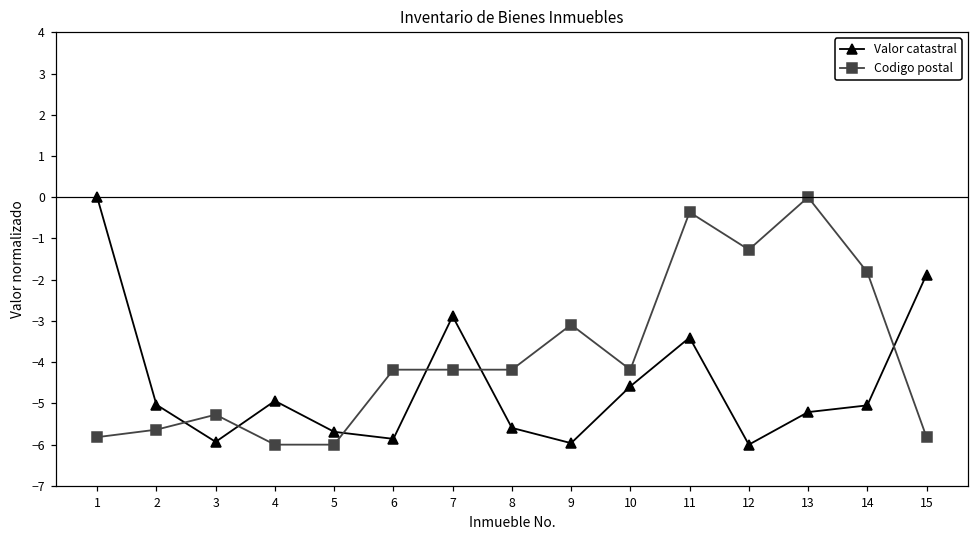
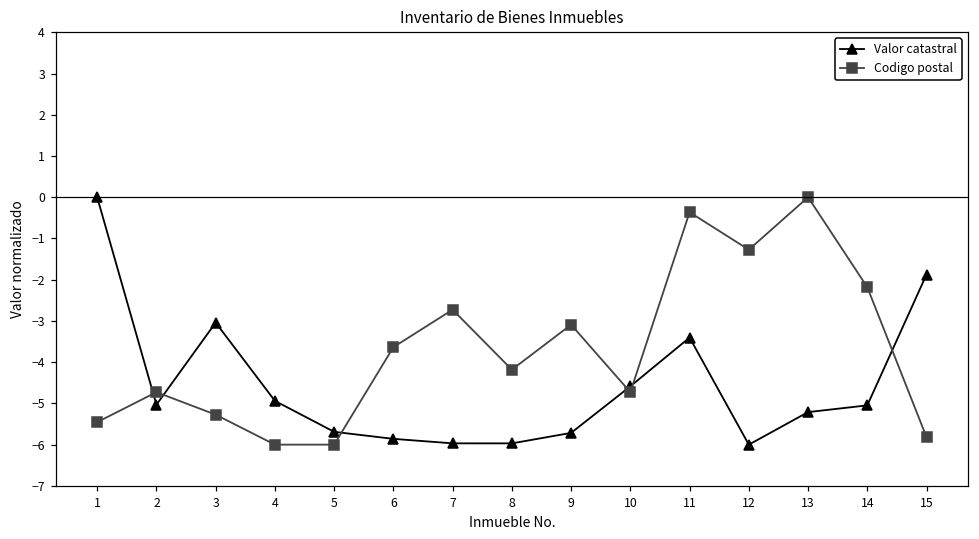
Codigo postal, 1: -5.8 -> -5.5
Codigo postal, 2: -5.6 -> -4.7
Valor catastral, 3: -5.9 -> -3.0
Codigo postal, 6: -4.2 -> -3.6
Valor catastral, 7: -2.9 -> -6.0
Codigo postal, 7: -4.2 -> -2.7
Valor catastral, 8: -5.6 -> -6.0
Valor catastral, 9: -6.0 -> -5.7
Codigo postal, 10: -4.2 -> -4.7
Codigo postal, 14: -1.8 -> -2.2
